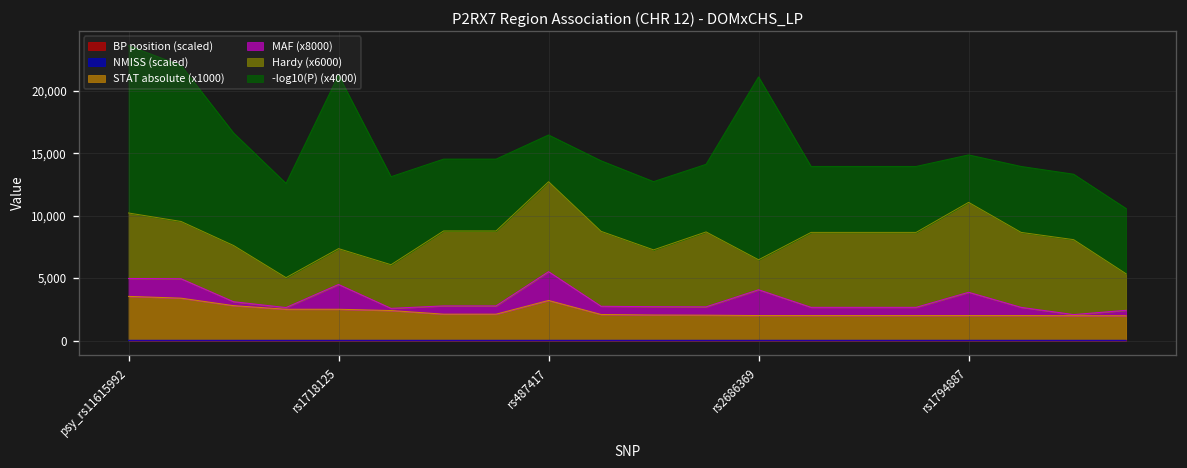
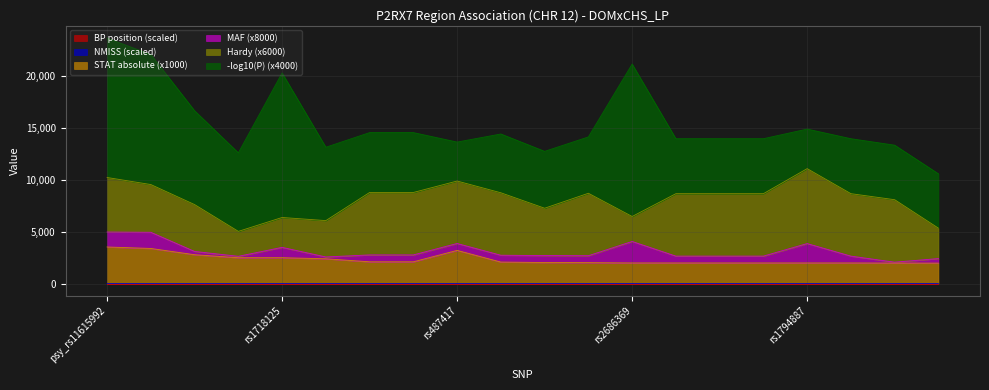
MAF (x8000), rs1718125: 2,000 -> 1,000
MAF (x8000), rs487417: 2,300 -> 700
Hardy (x6000), rs487417: 7,200 -> 6,000
